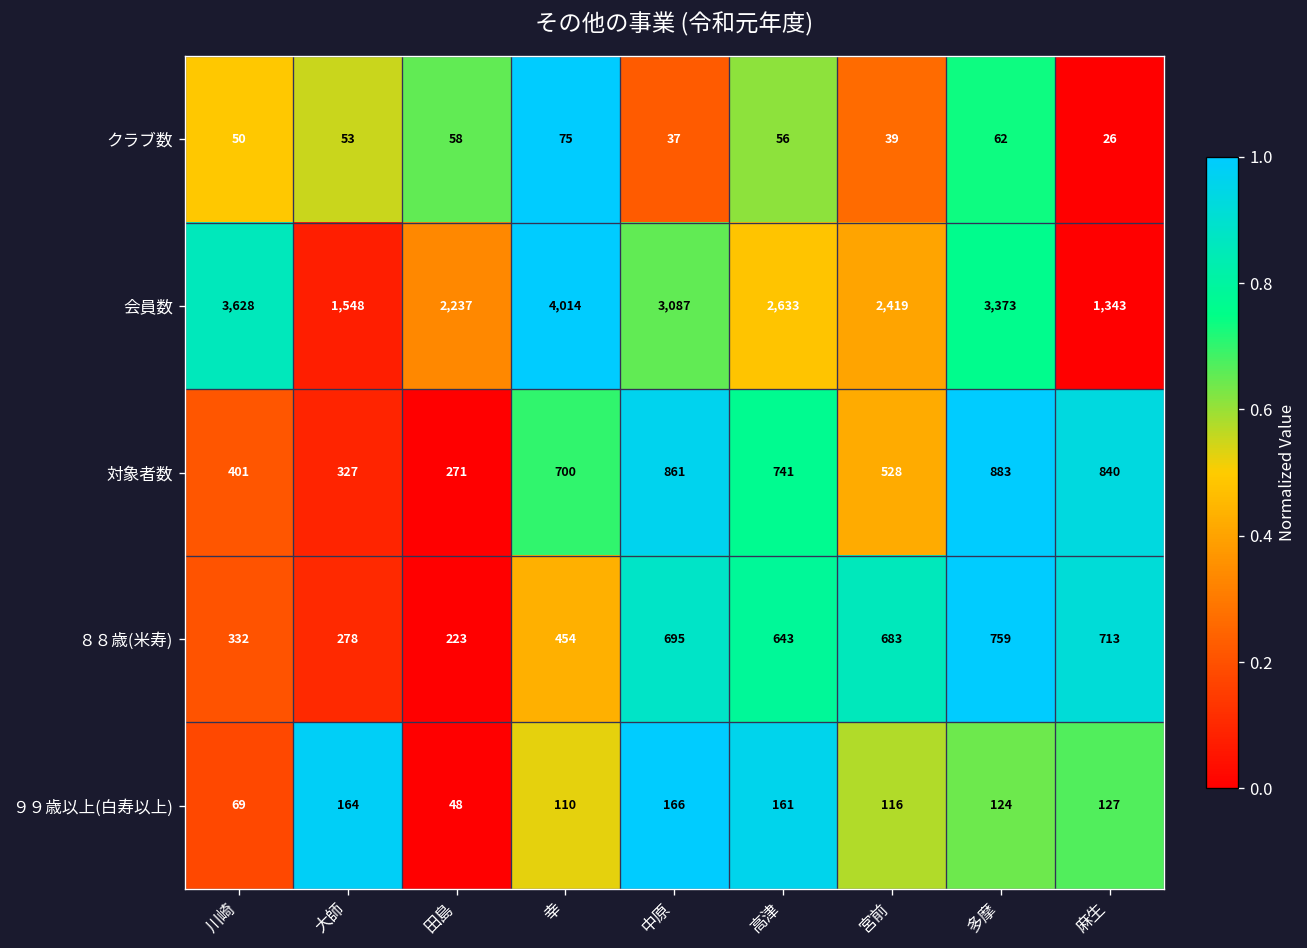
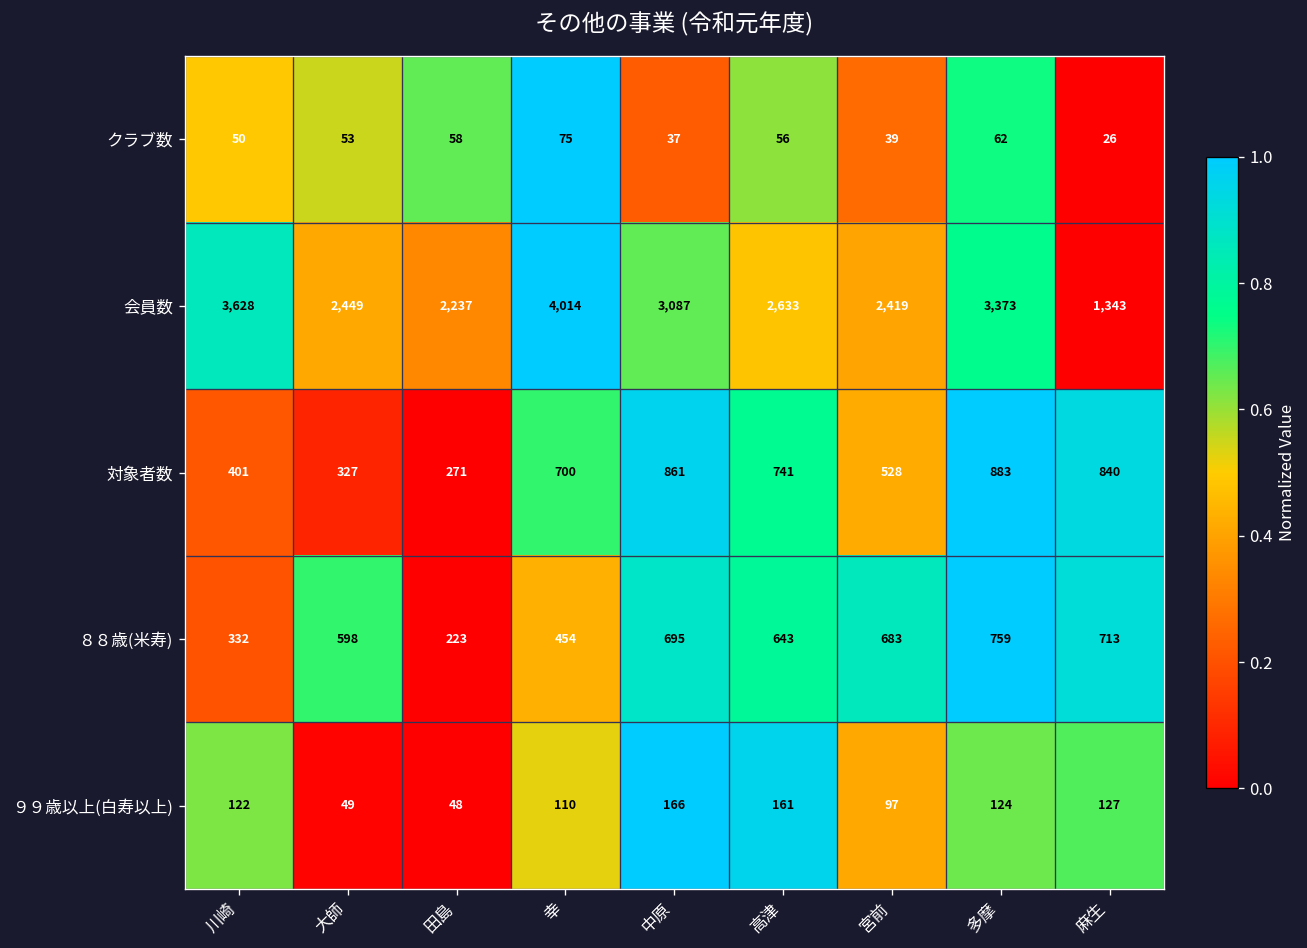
会員数, 大師: 1,548 -> 2,449
８８歳(米寿), 大師: 278 -> 598
９９歳以上(白寿以上), 川崎: 69 -> 122
９９歳以上(白寿以上), 大師: 164 -> 49
９９歳以上(白寿以上), 宮前: 116 -> 97
